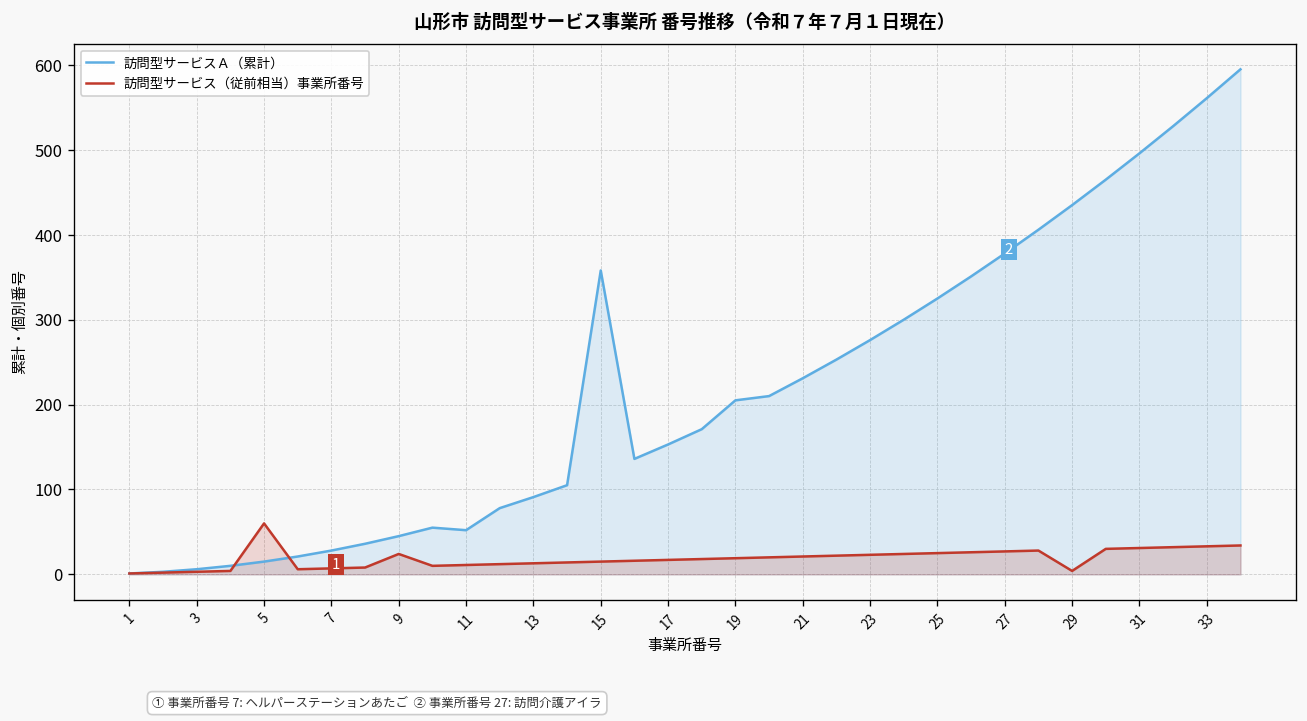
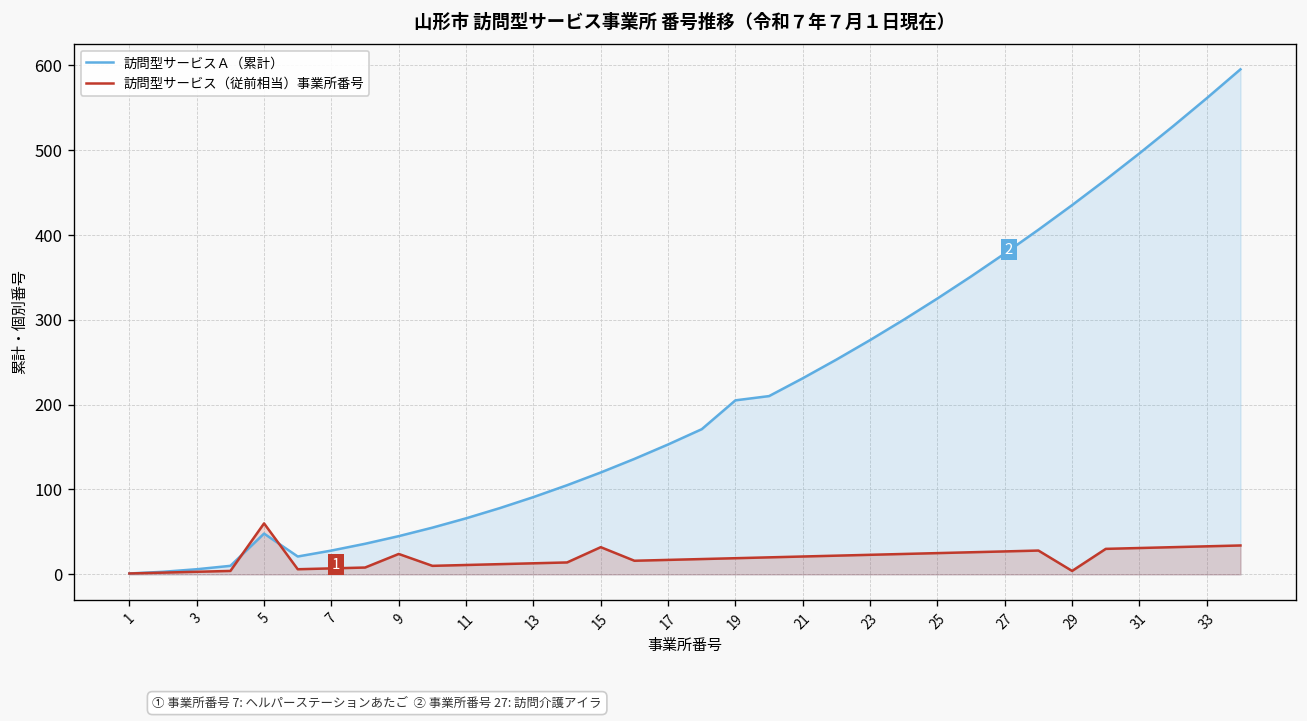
訪問型サービスＡ（累計）, 5: 20 -> 50
訪問型サービスＡ（累計）, 11: 50 -> 70
訪問型サービスＡ（累計）, 15: 360 -> 120
訪問型サービス（従前相当）事業所番号, 15: 20 -> 30
